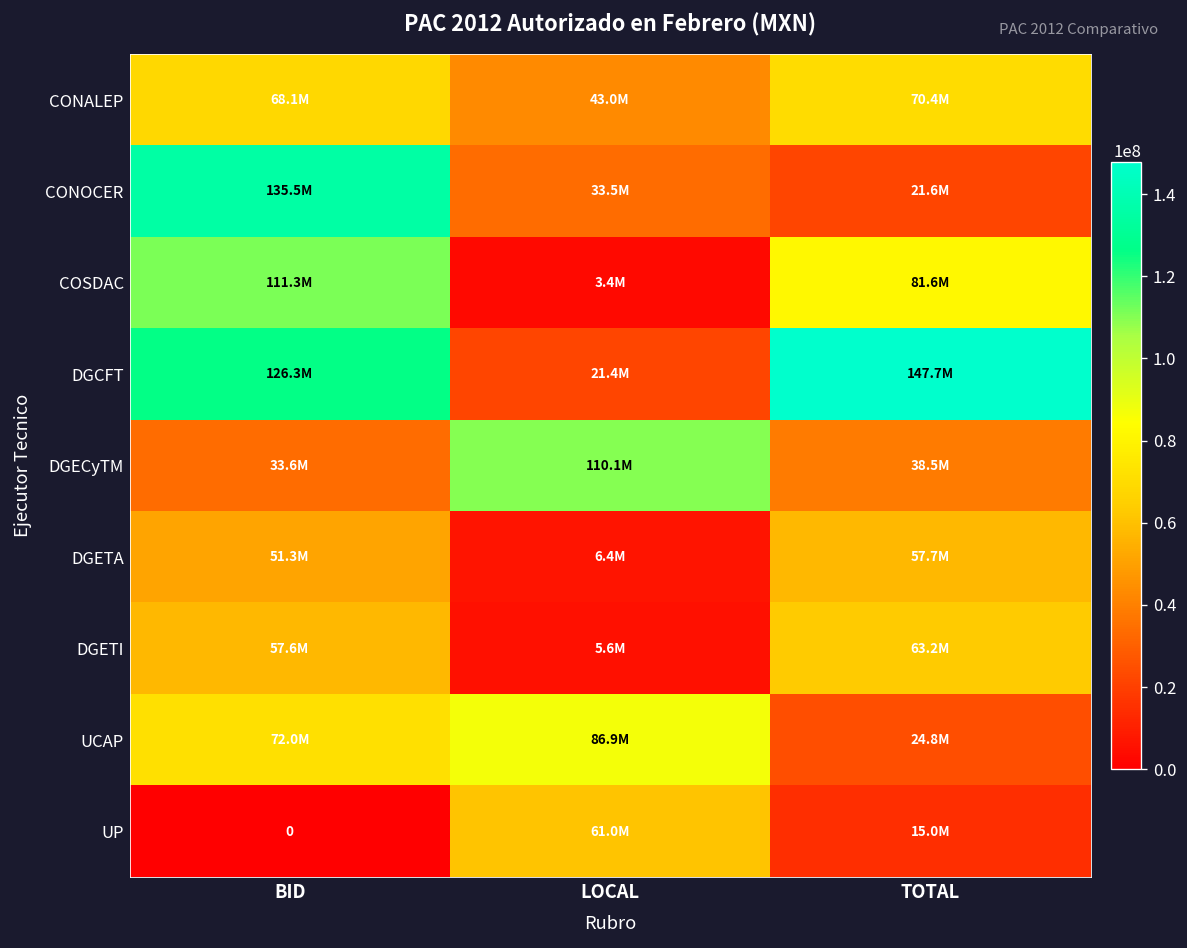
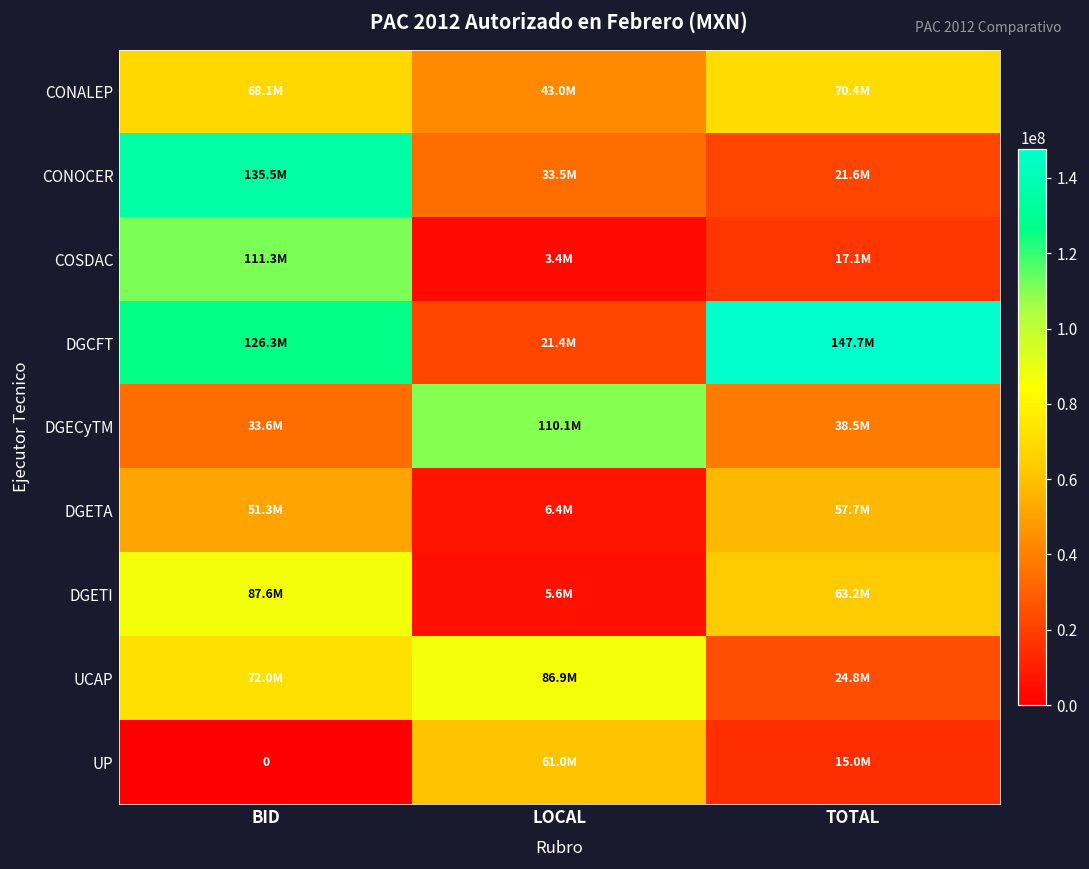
COSDAC, TOTAL: 81.6M -> 17.1M
DGETI, BID: 57.6M -> 87.6M
